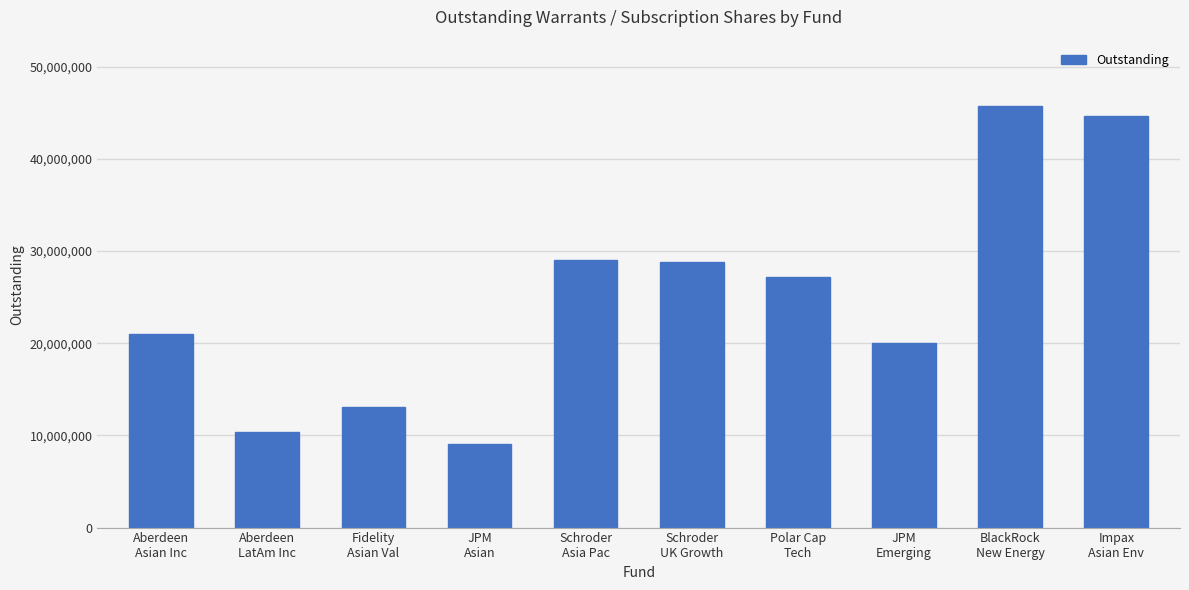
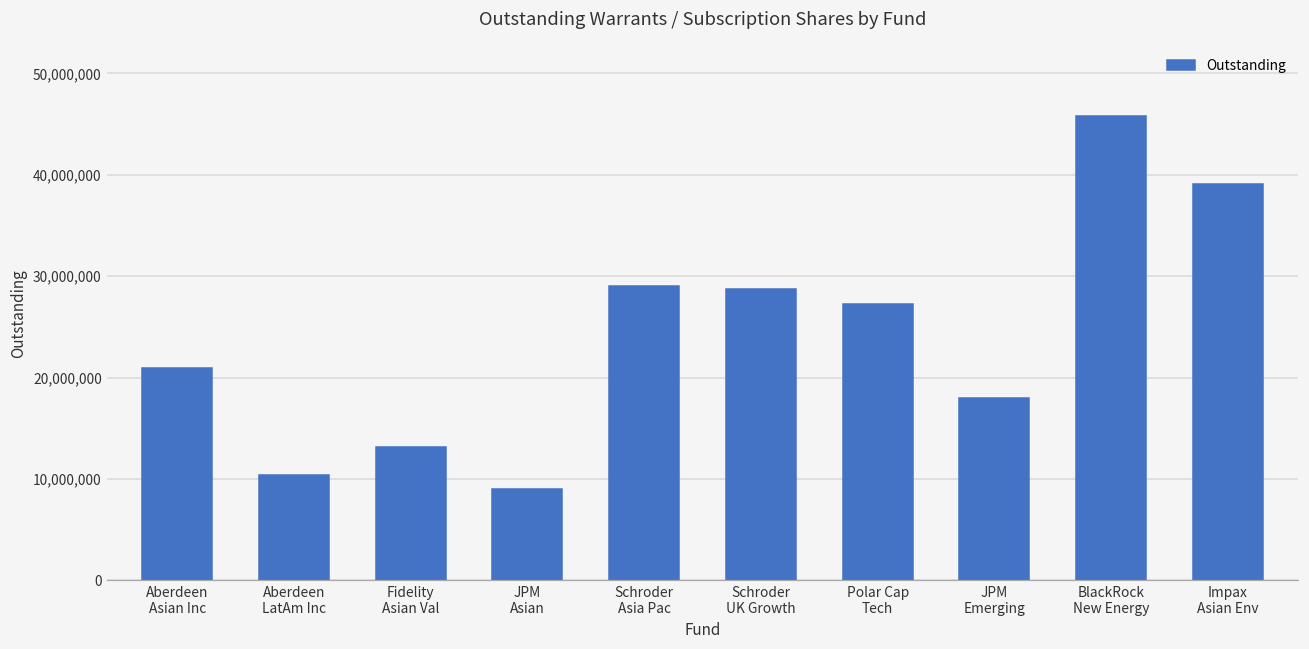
JPM Emerging: 20,000,000 -> 18,000,000
Impax Asian Env: 45,000,000 -> 39,000,000
